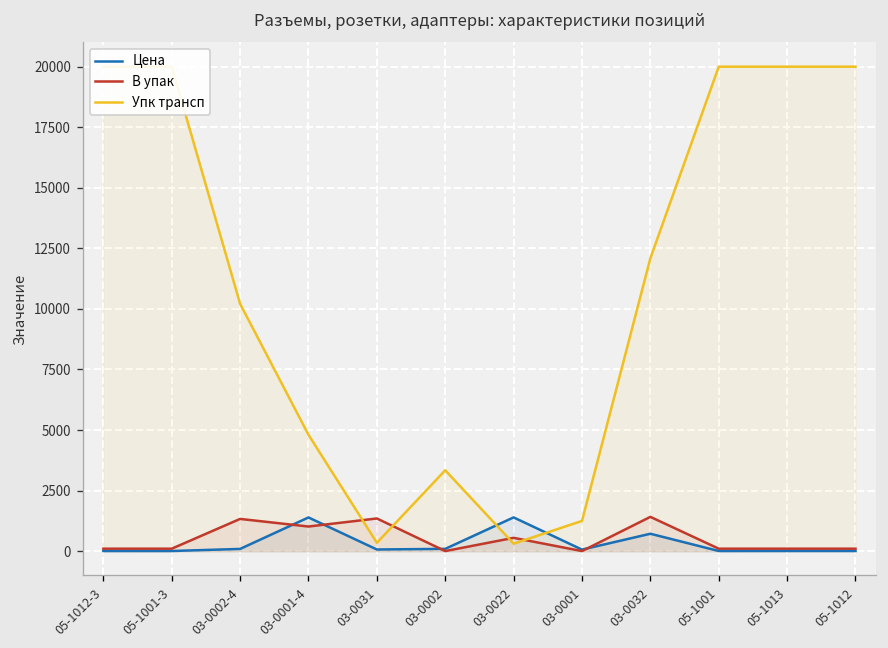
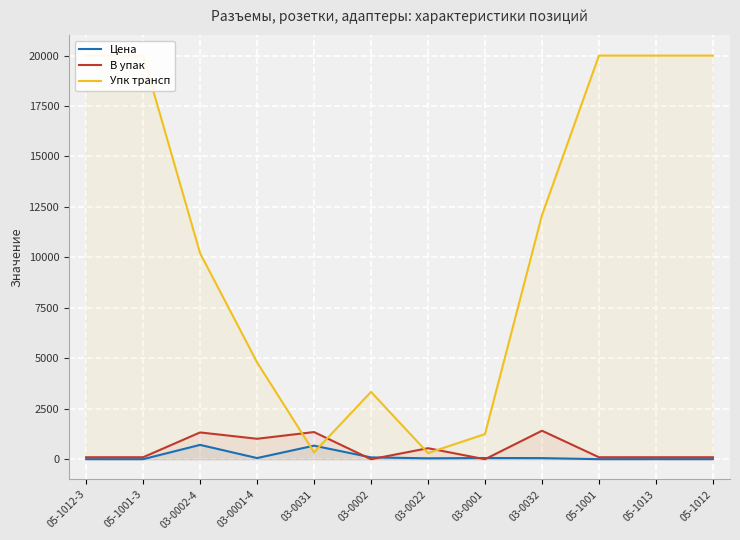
Цена, 03-0002-4: 100 -> 700
Цена, 03-0001-4: 1400 -> 100
Цена, 03-0031: 100 -> 700
Цена, 03-0022: 1400 -> 0
Цена, 03-0032: 700 -> 100
